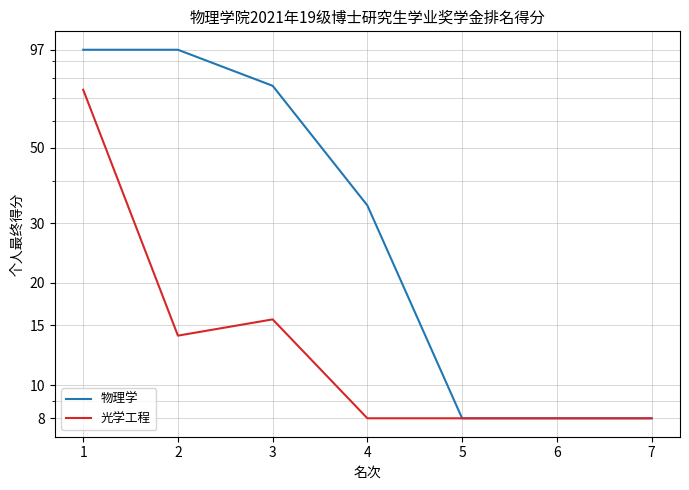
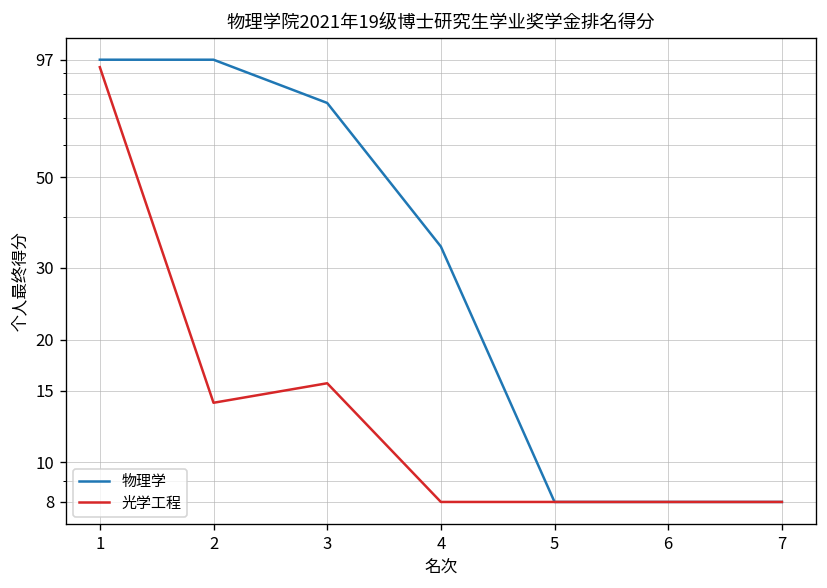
光学工程, 1: 74 -> 93
